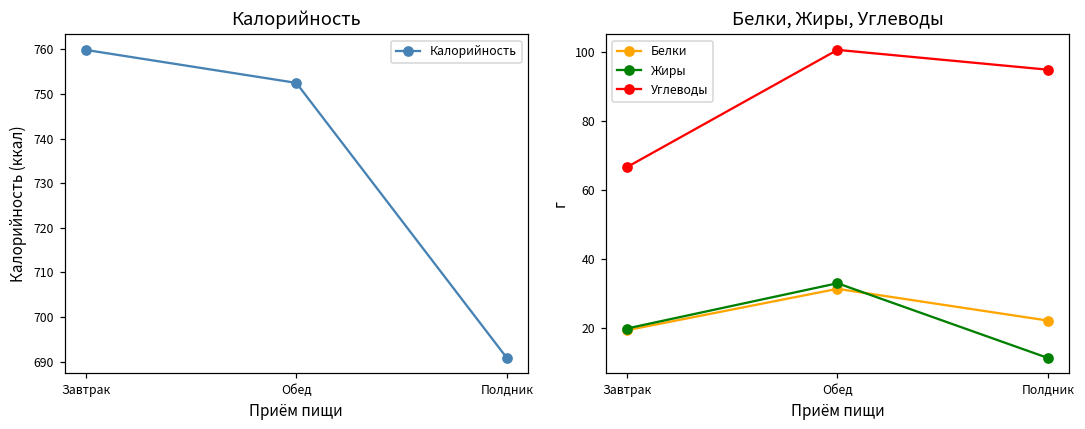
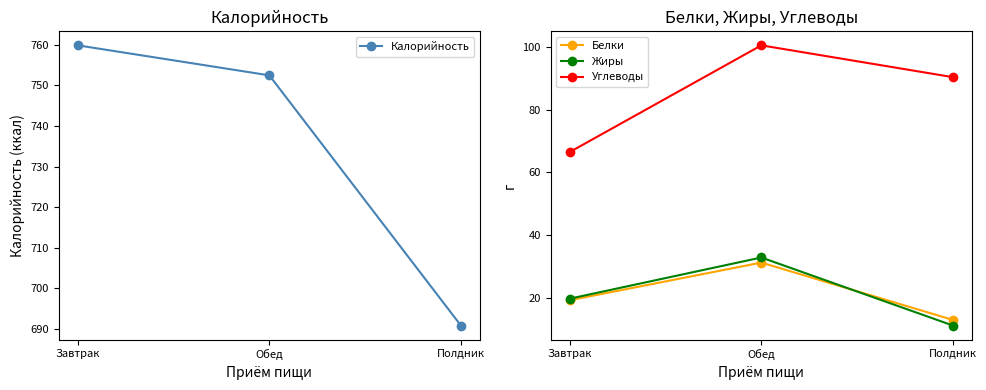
Белки, Жиры, Углеводы, Белки, Полдник: 22 -> 13
Белки, Жиры, Углеводы, Углеводы, Полдник: 95 -> 90
